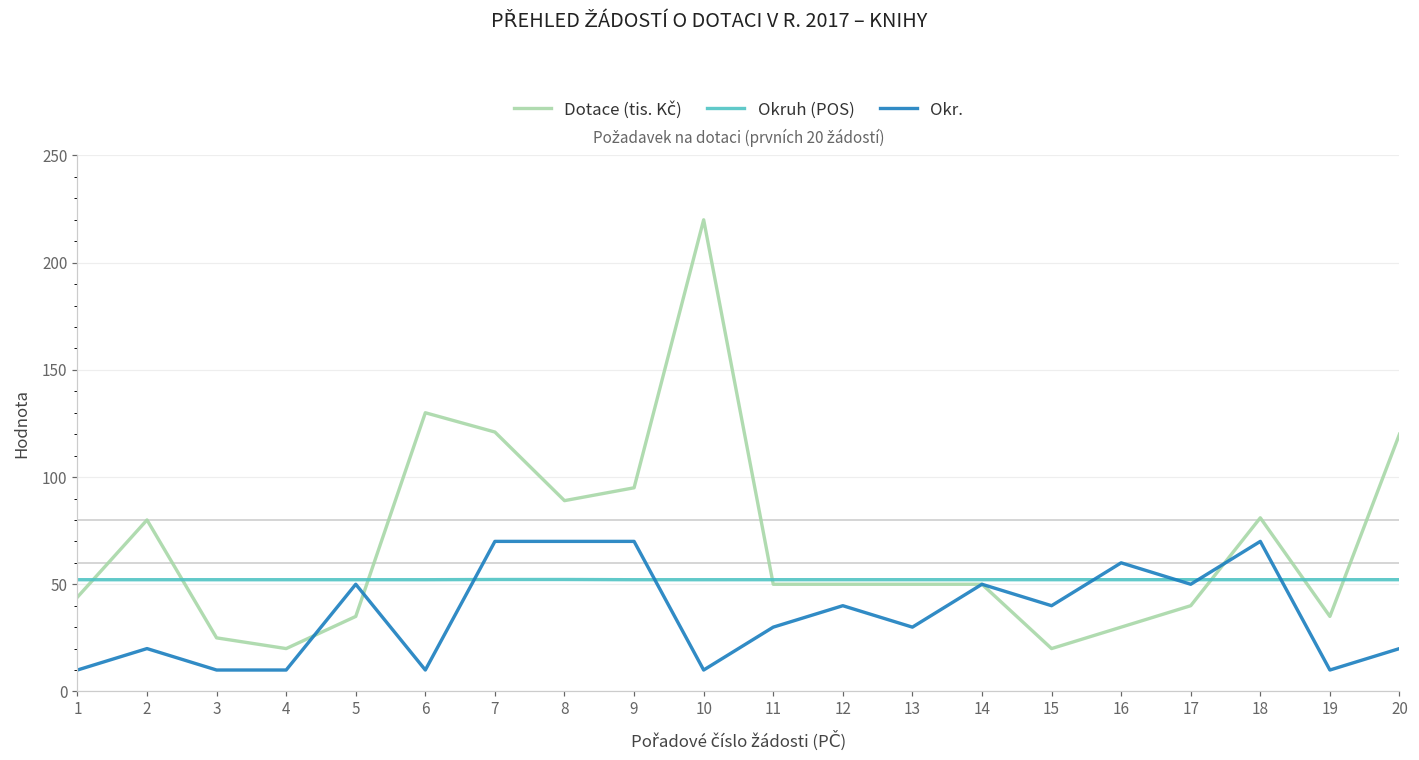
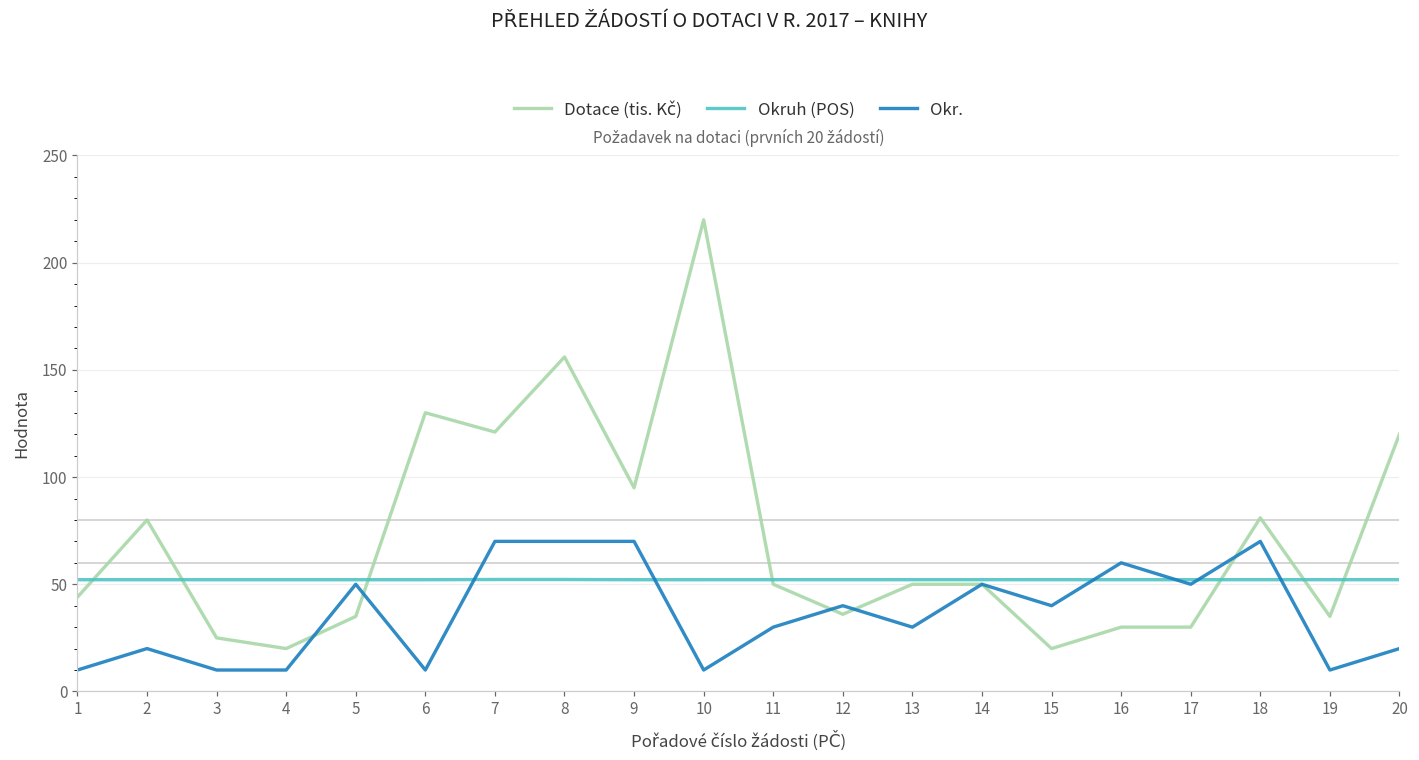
Dotace (tis. Kč), 8: 89 -> 156
Dotace (tis. Kč), 12: 50 -> 36
Dotace (tis. Kč), 17: 40 -> 30
